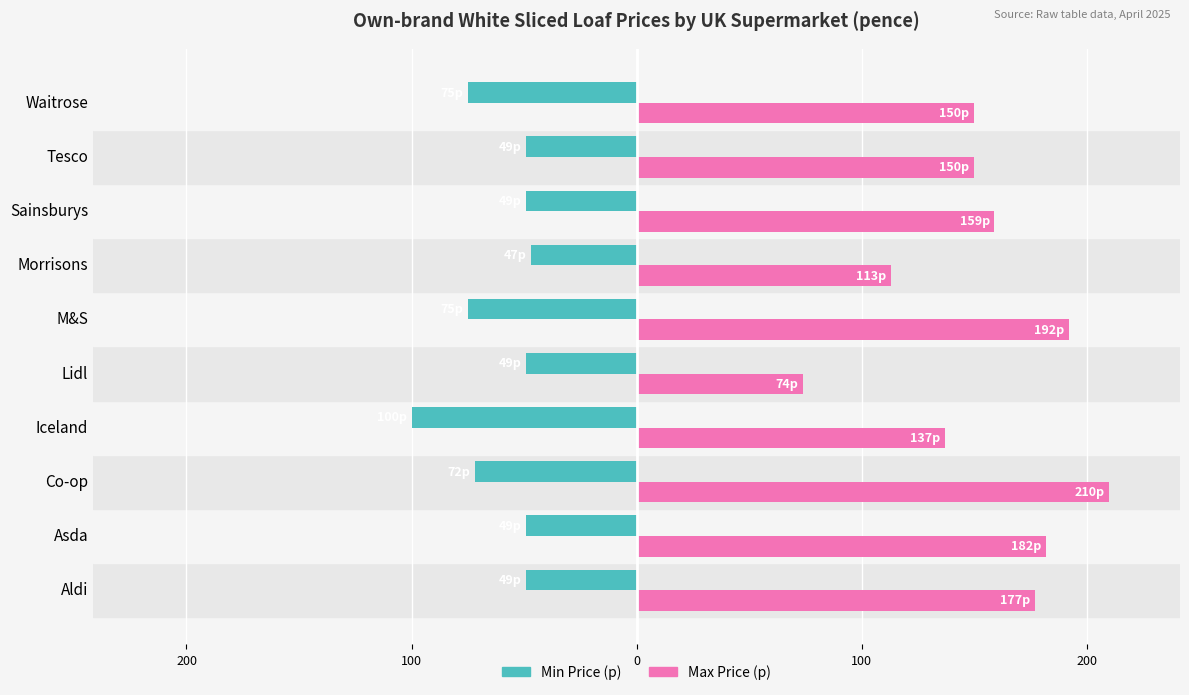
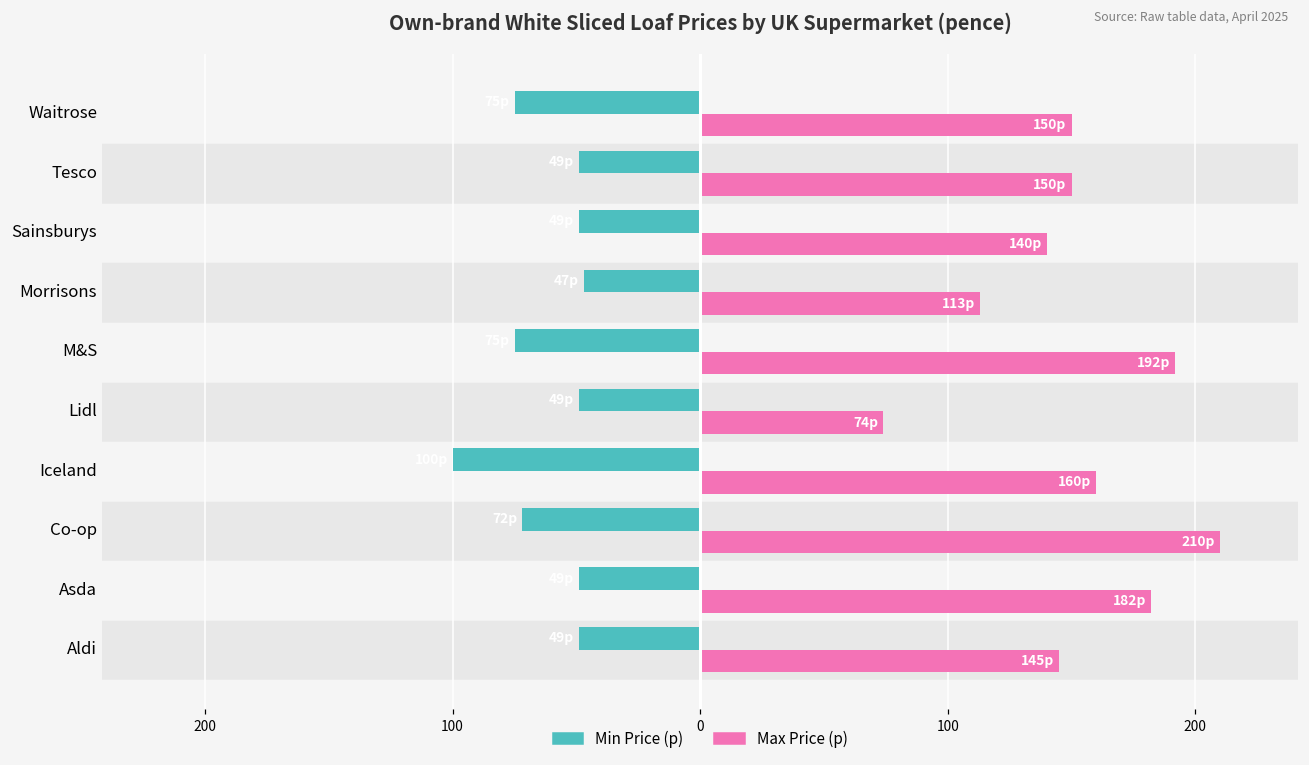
Max Price (p), Sainsburys: 159p -> 140p
Max Price (p), Iceland: 137p -> 160p
Max Price (p), Aldi: 177p -> 145p
